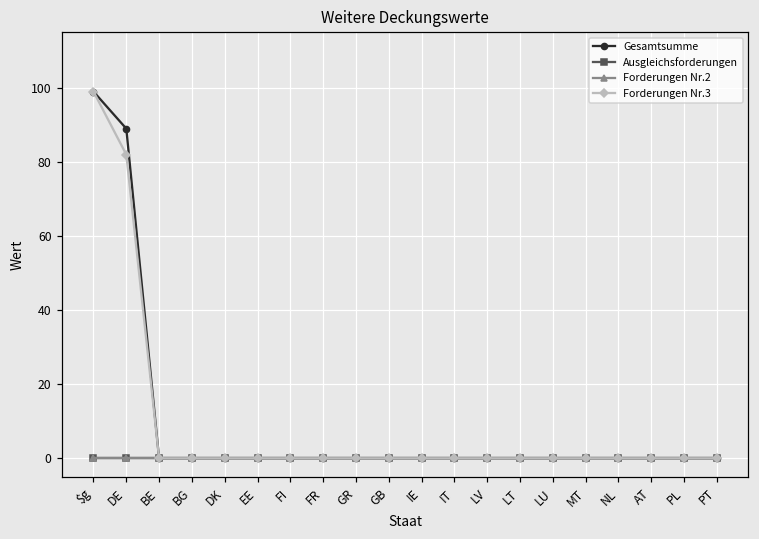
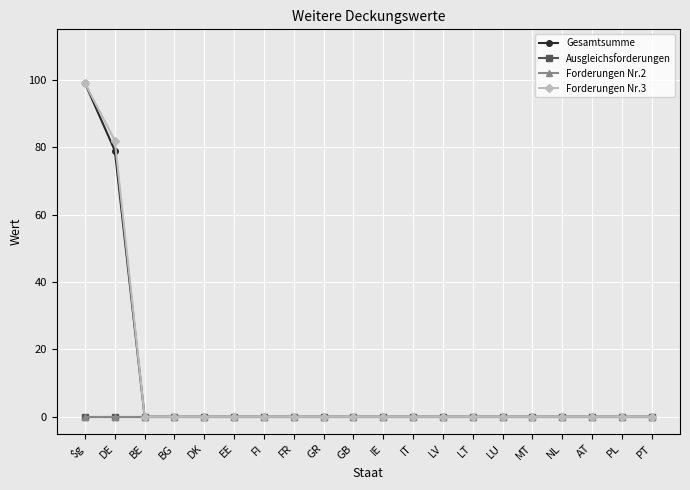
Gesamtsumme, DE: 89 -> 79
